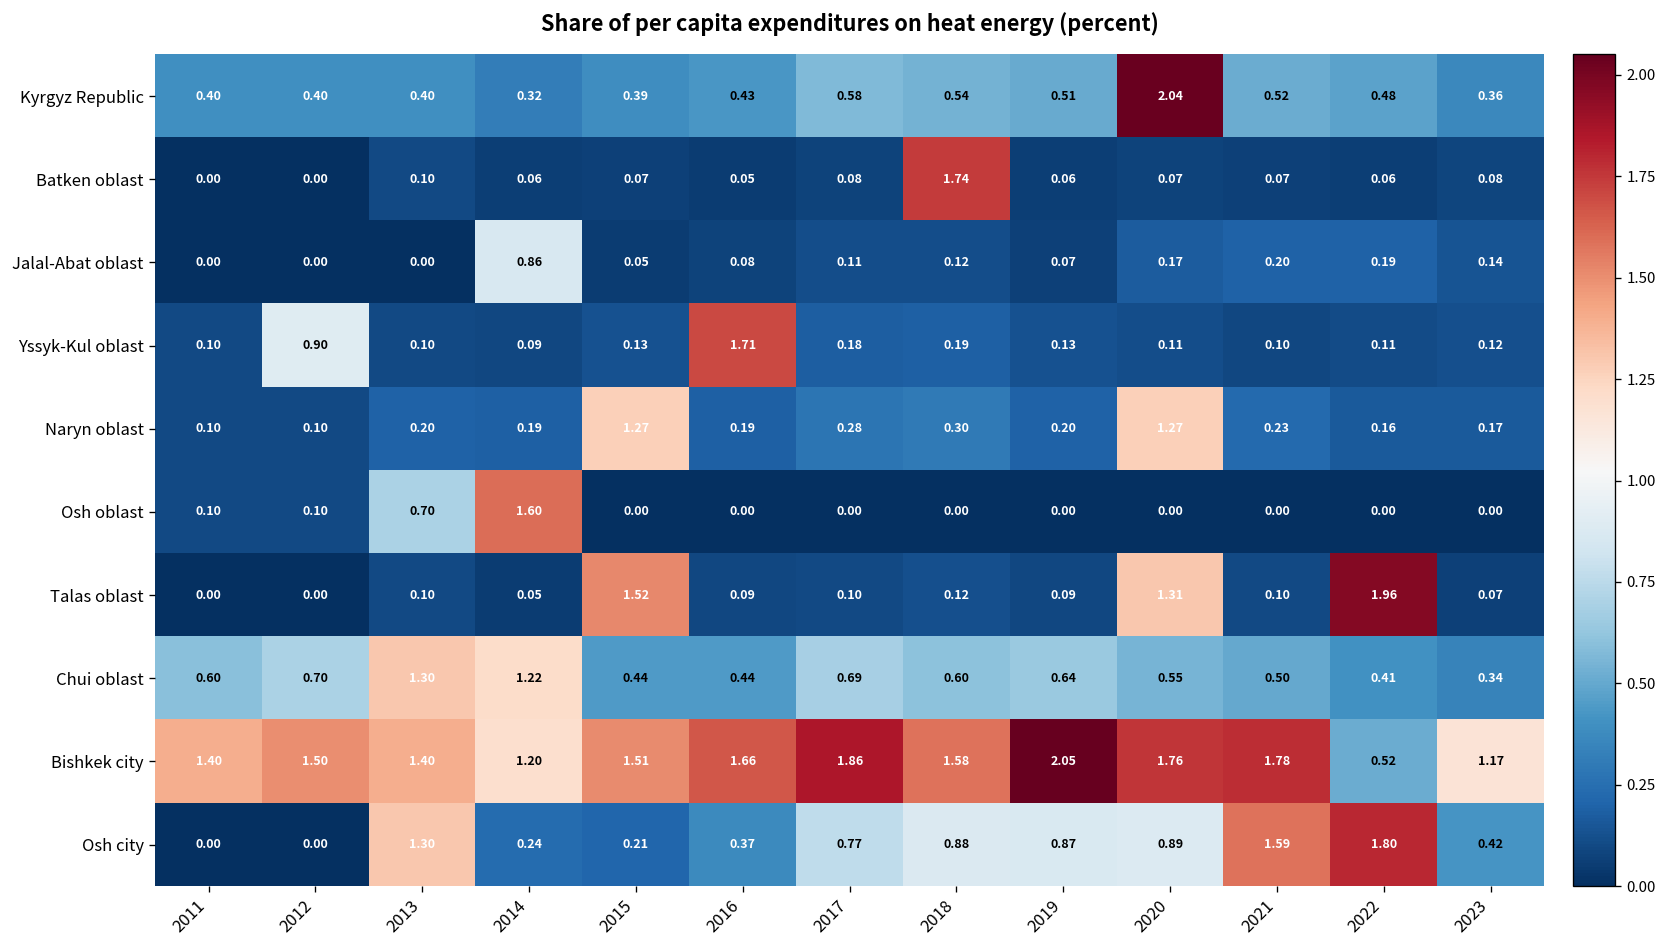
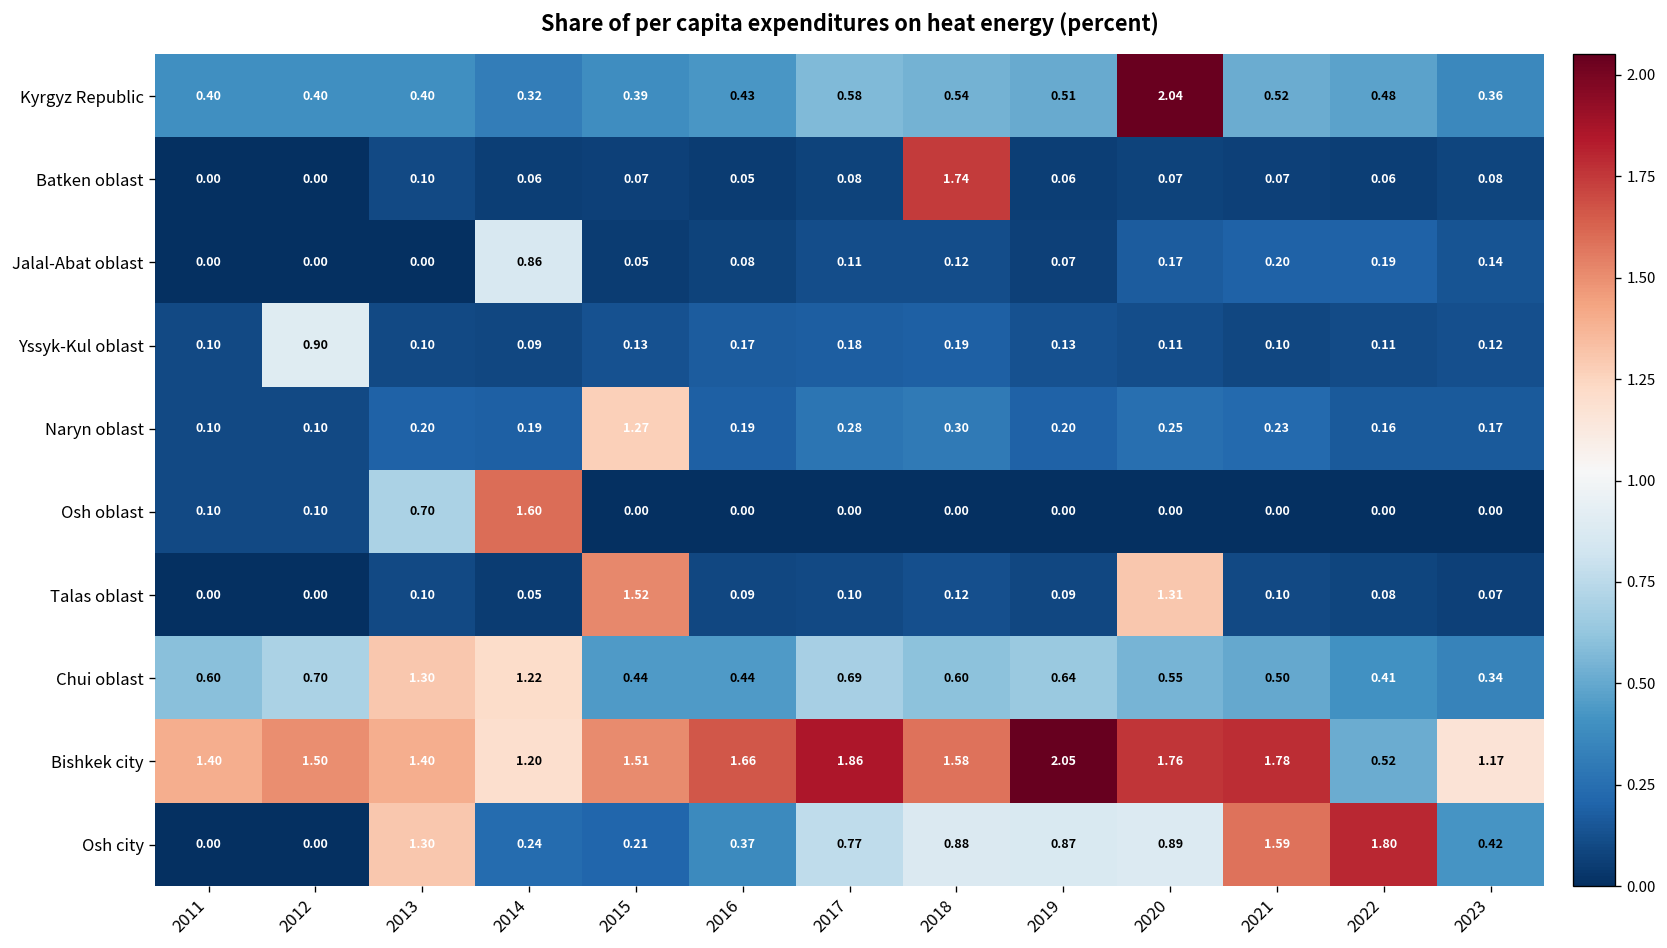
Yssyk-Kul oblast, 2016: 1.71 -> 0.17
Naryn oblast, 2020: 1.27 -> 0.25
Talas oblast, 2022: 1.96 -> 0.08
